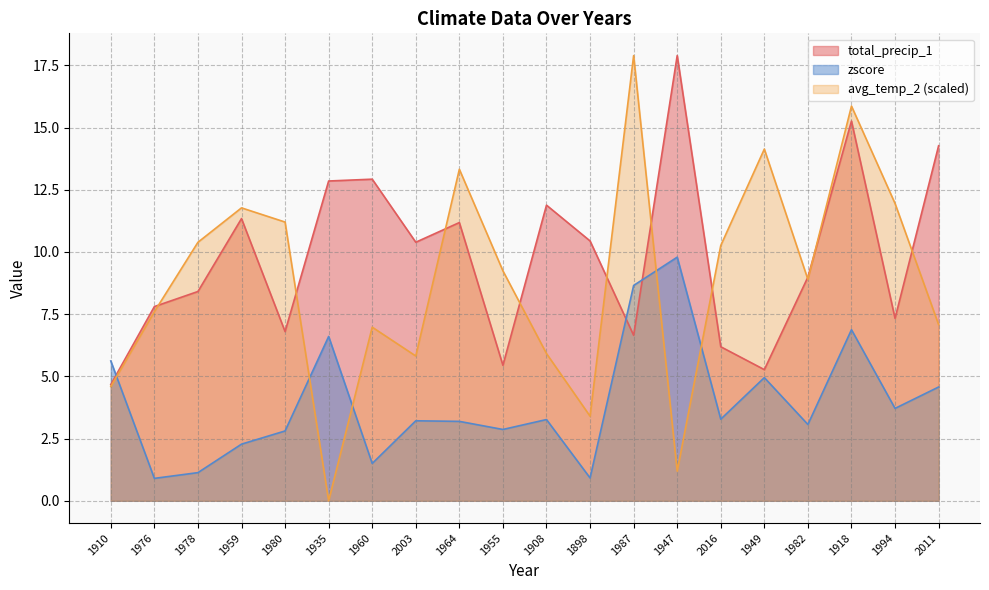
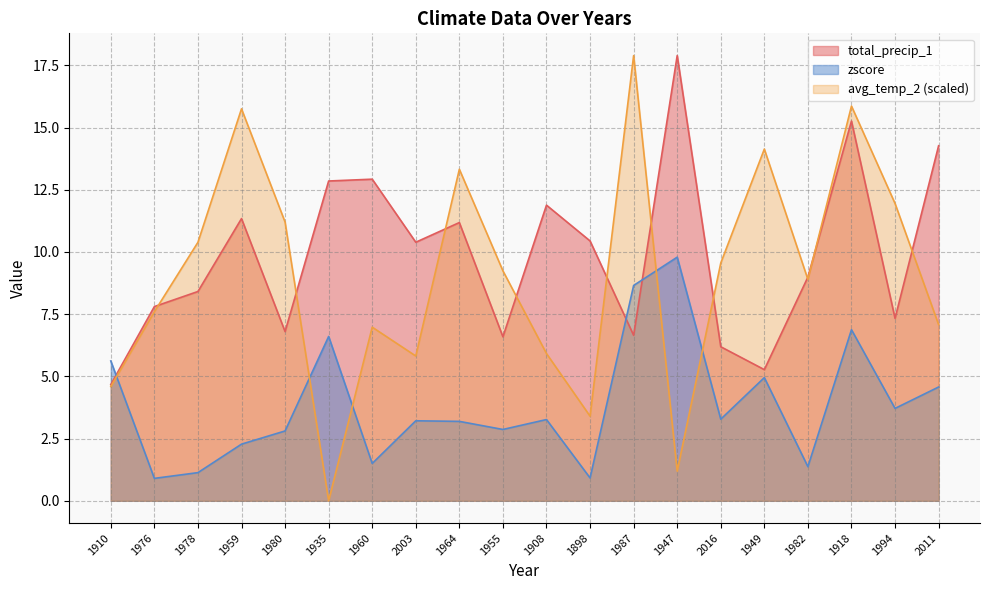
avg_temp_2 (scaled), 1959: 11.8 -> 15.8
total_precip_1, 1955: 5.4 -> 6.6
avg_temp_2 (scaled), 2016: 10.3 -> 9.6
zscore, 1982: 3.1 -> 1.4
